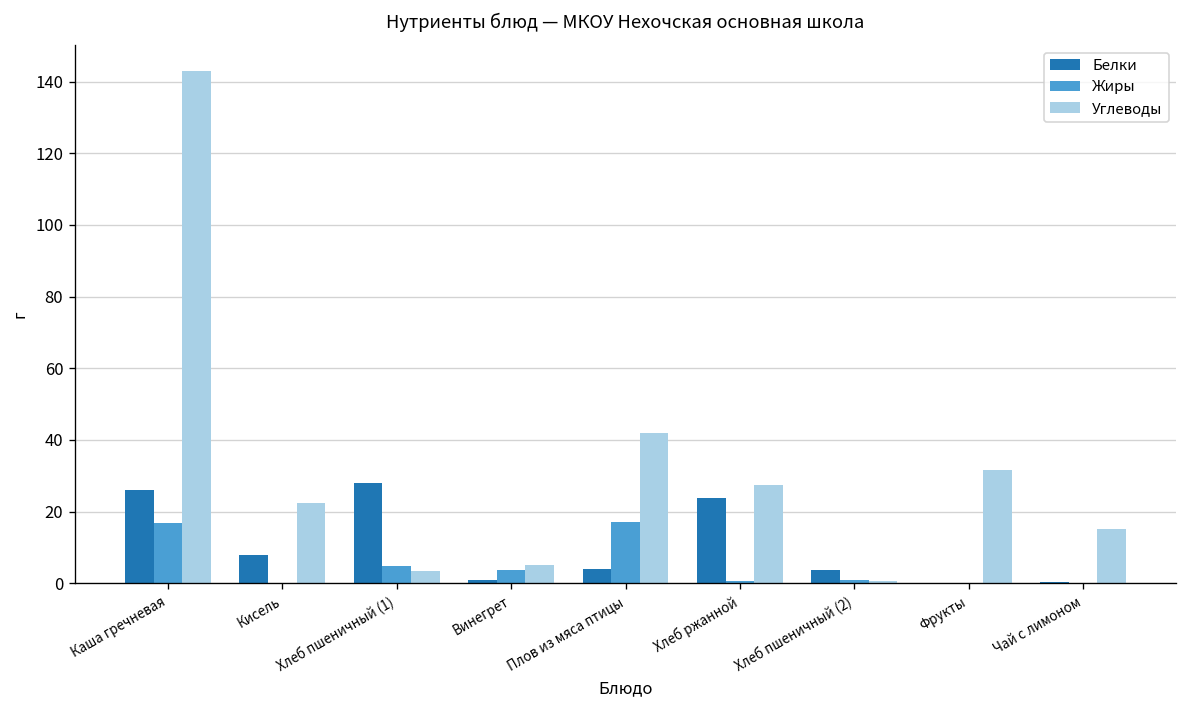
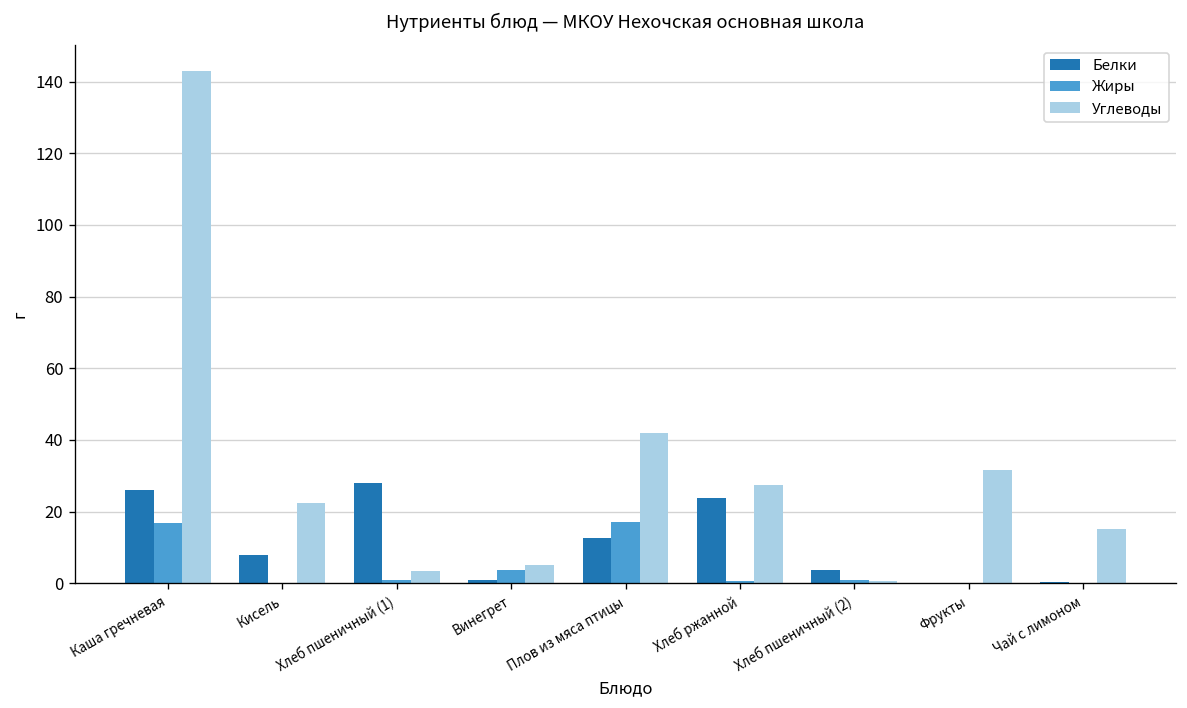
Жиры, Хлеб пшеничный (1): 5 -> 1
Белки, Плов из мяса птицы: 4 -> 13
